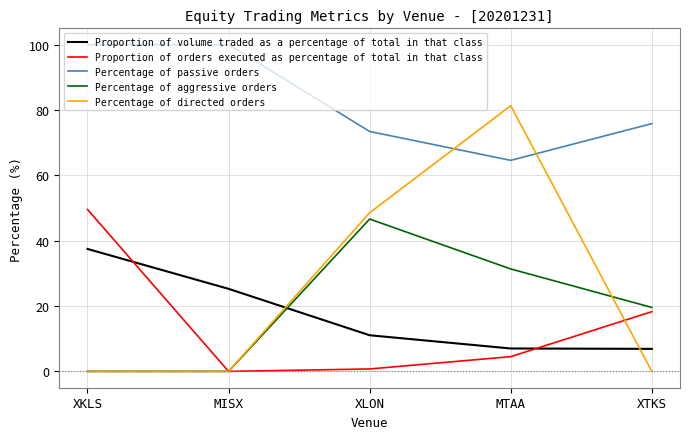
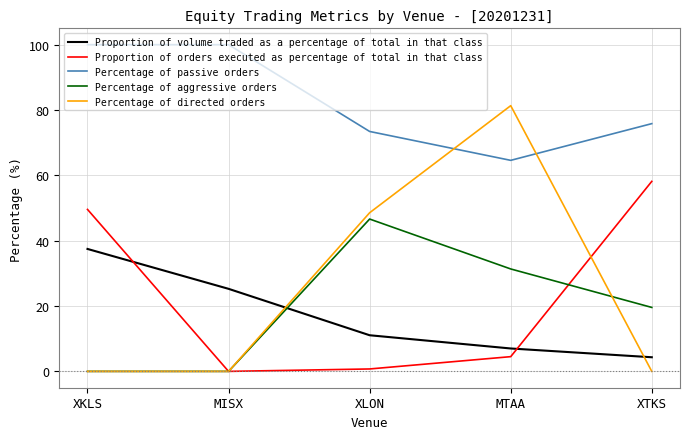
Proportion of volume traded as a percentage of total in that class, XTKS: 7 -> 4
Proportion of orders executed as percentage of total in that class, XTKS: 18 -> 58
